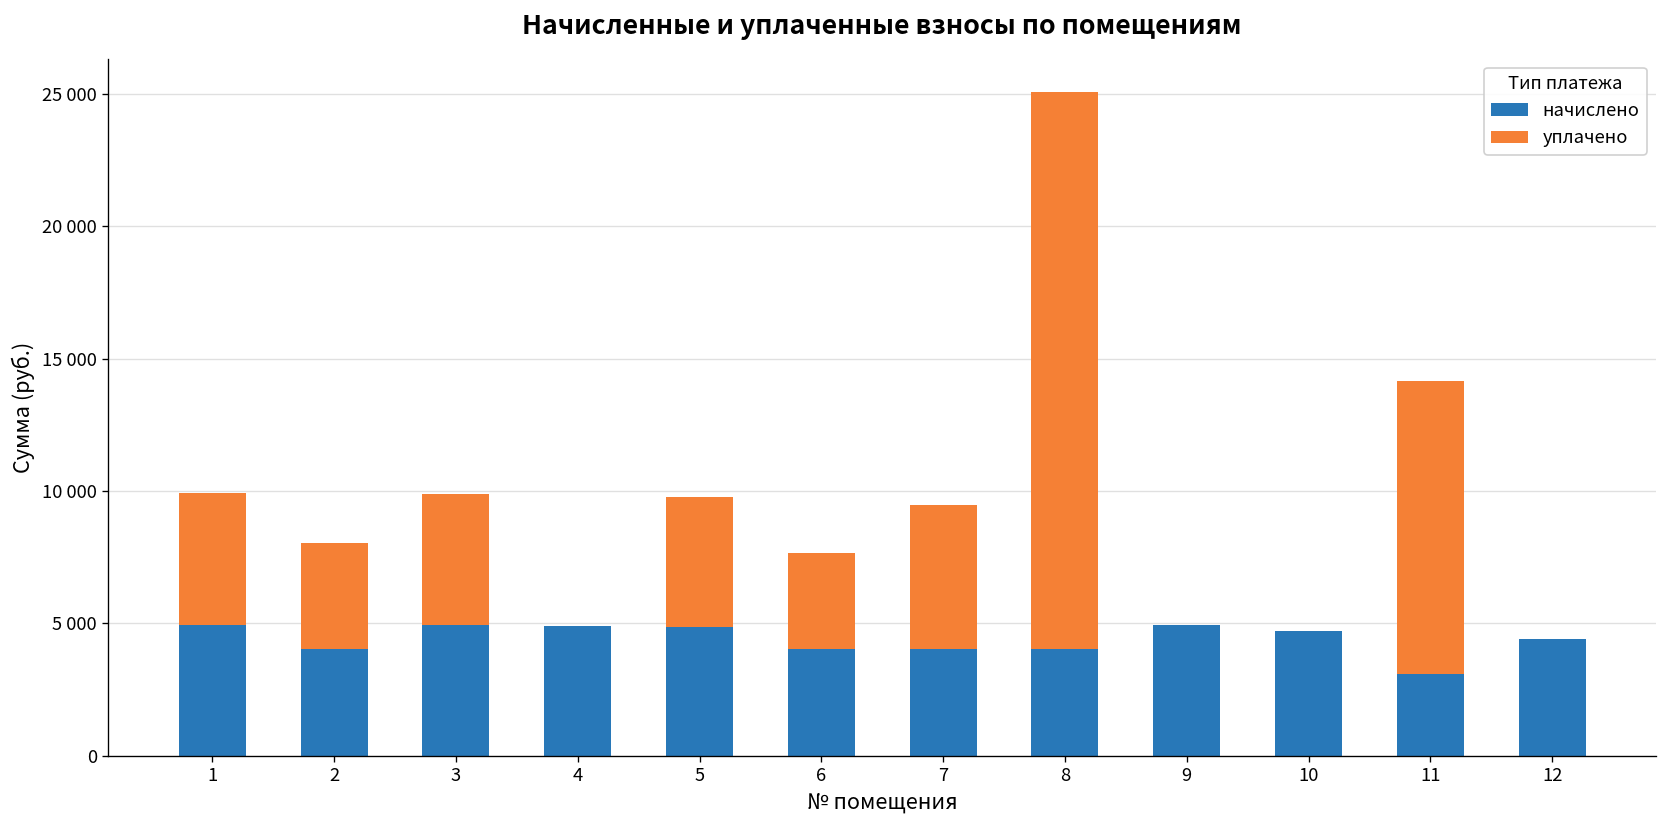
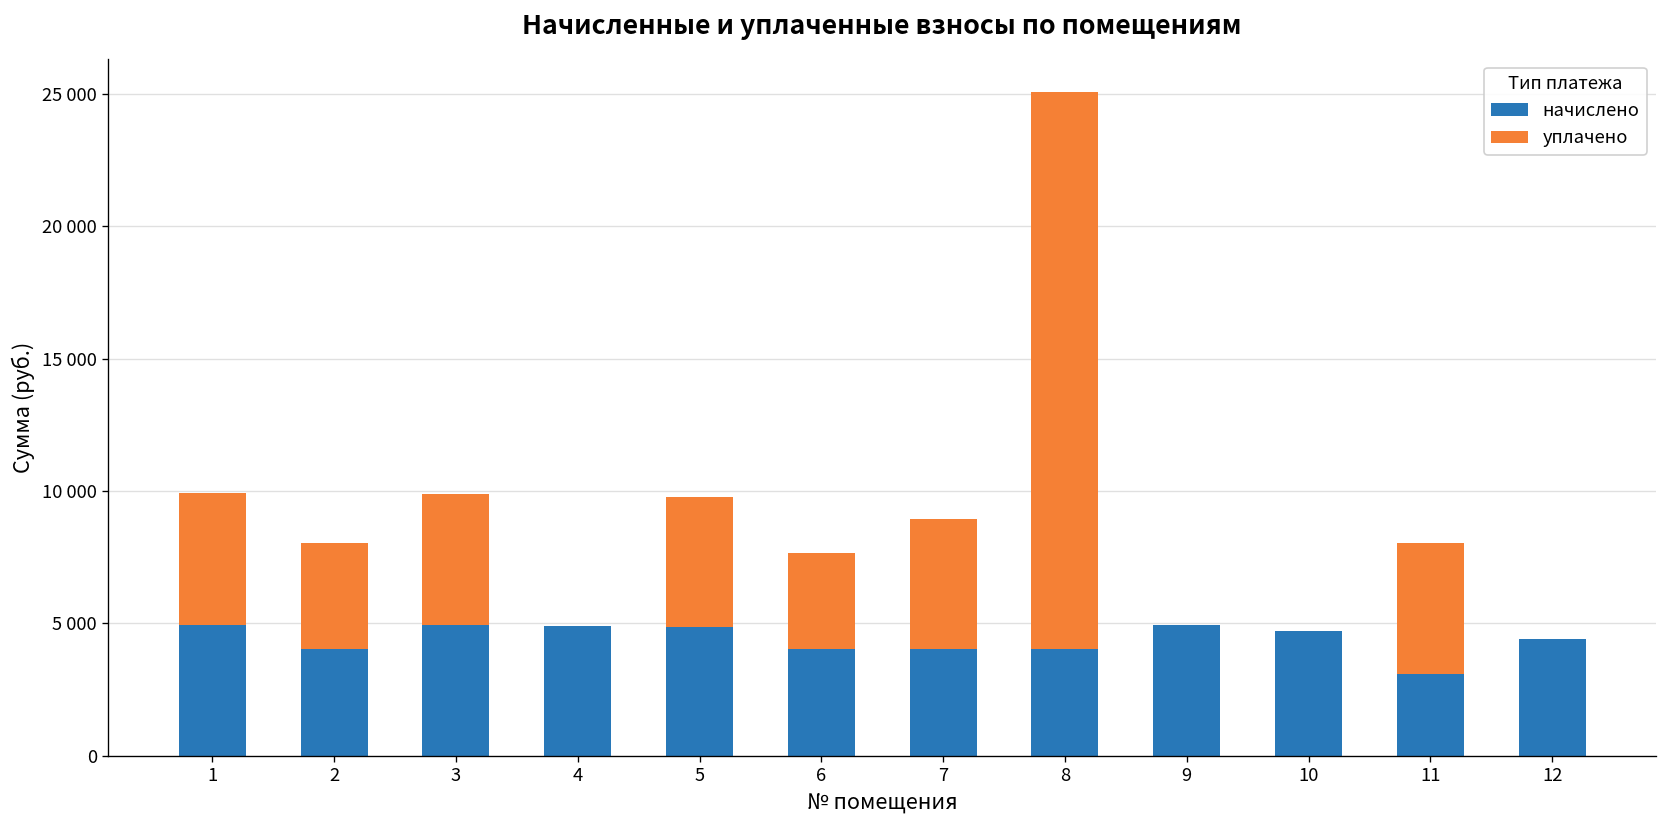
уплачено, 7: 5500 -> 4900
уплачено, 11: 11100 -> 5000
